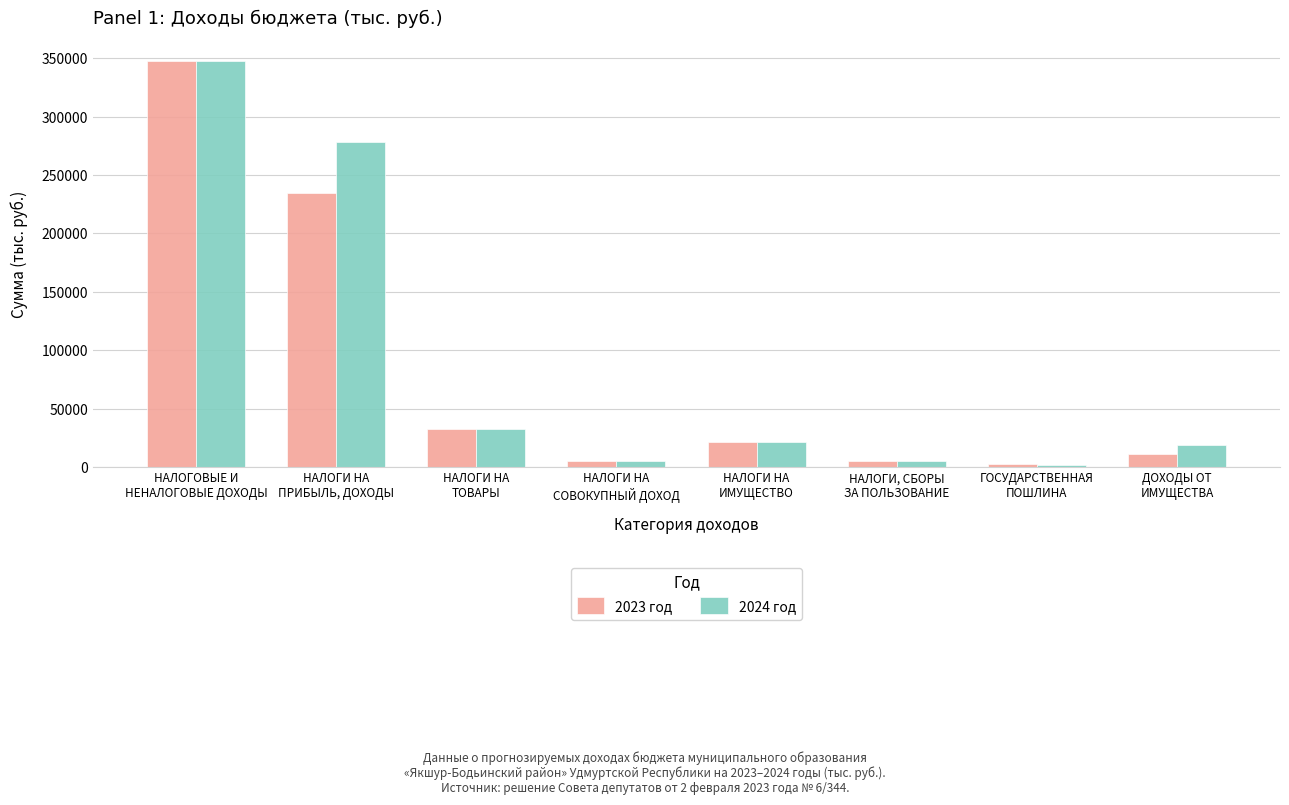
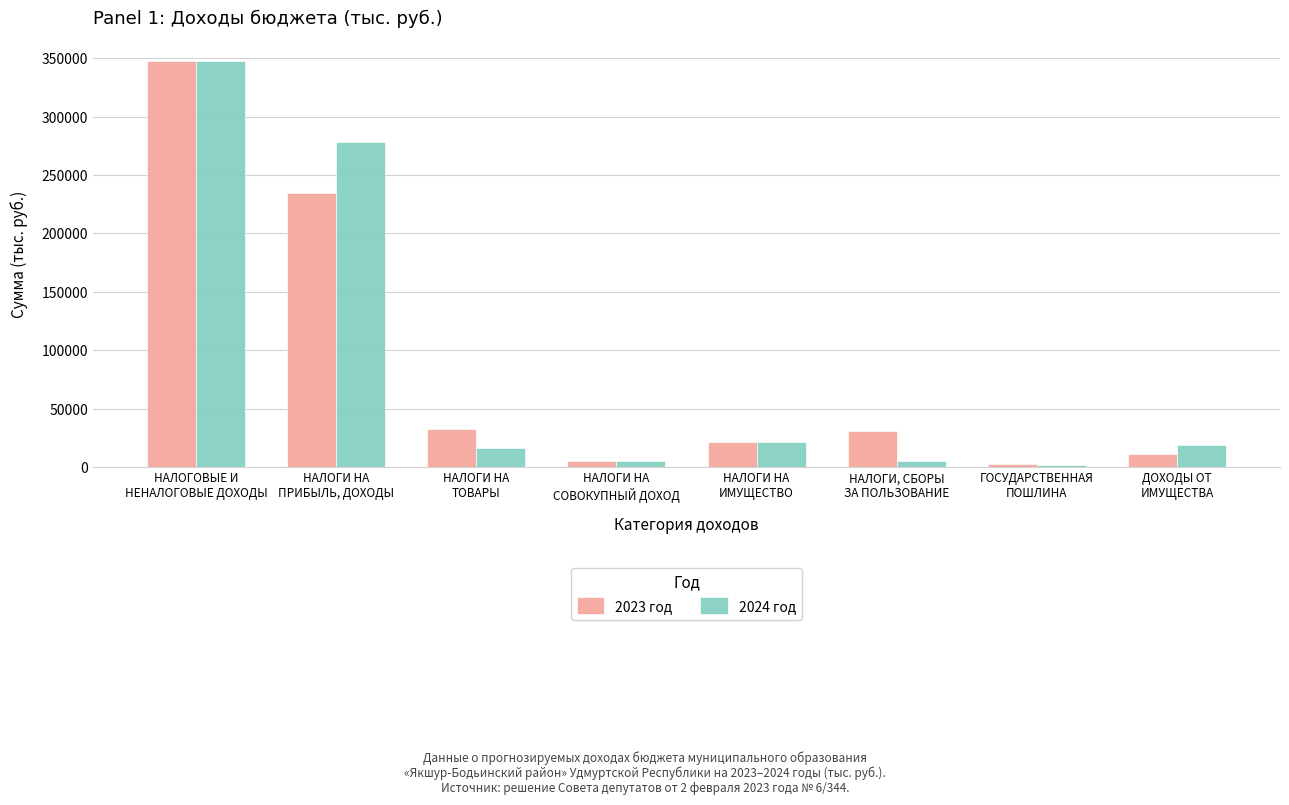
2024 год, НАЛОГИ НА ТОВАРЫ: 32000 -> 16000
2023 год, НАЛОГИ, СБОРЫ ЗА ПОЛЬЗОВАНИЕ: 6000 -> 31000
